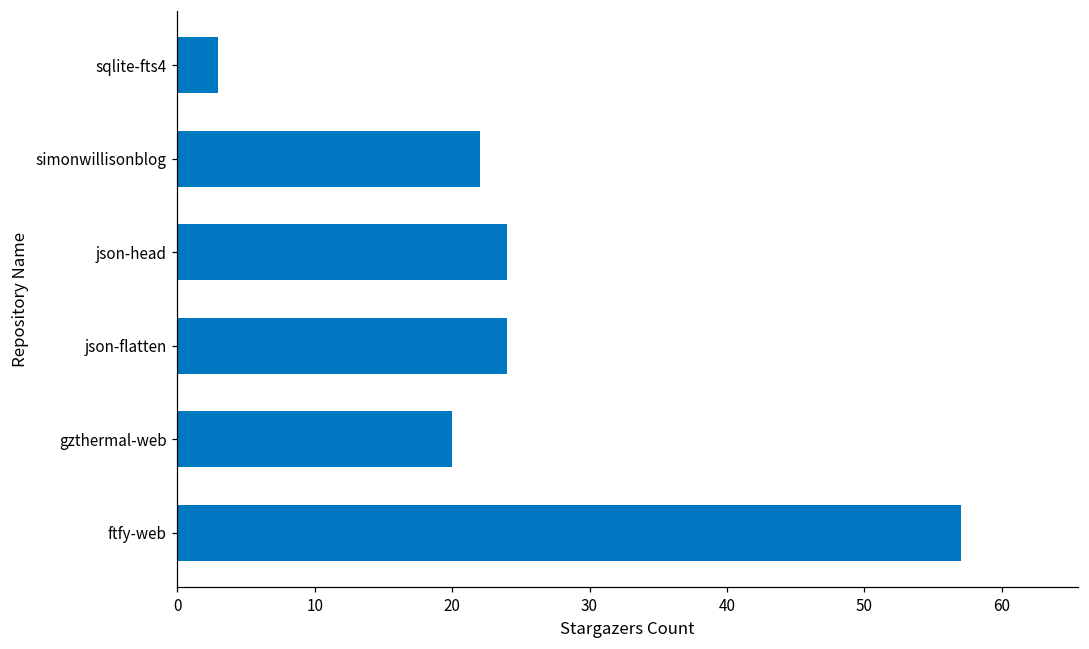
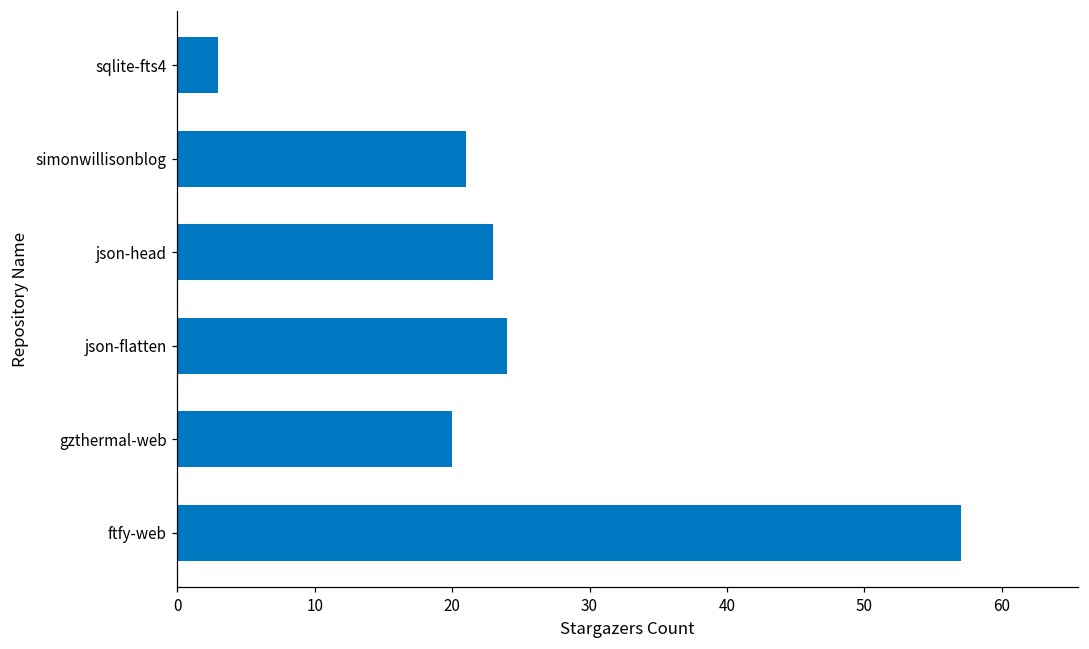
simonwillisonblog: 22 -> 21
json-head: 24 -> 23
